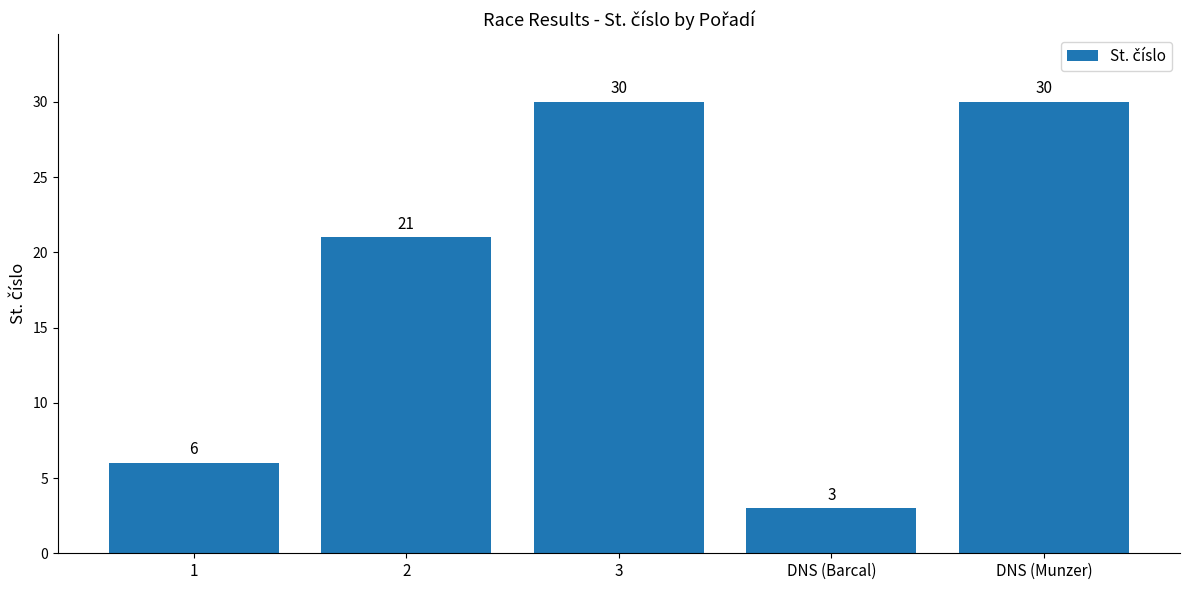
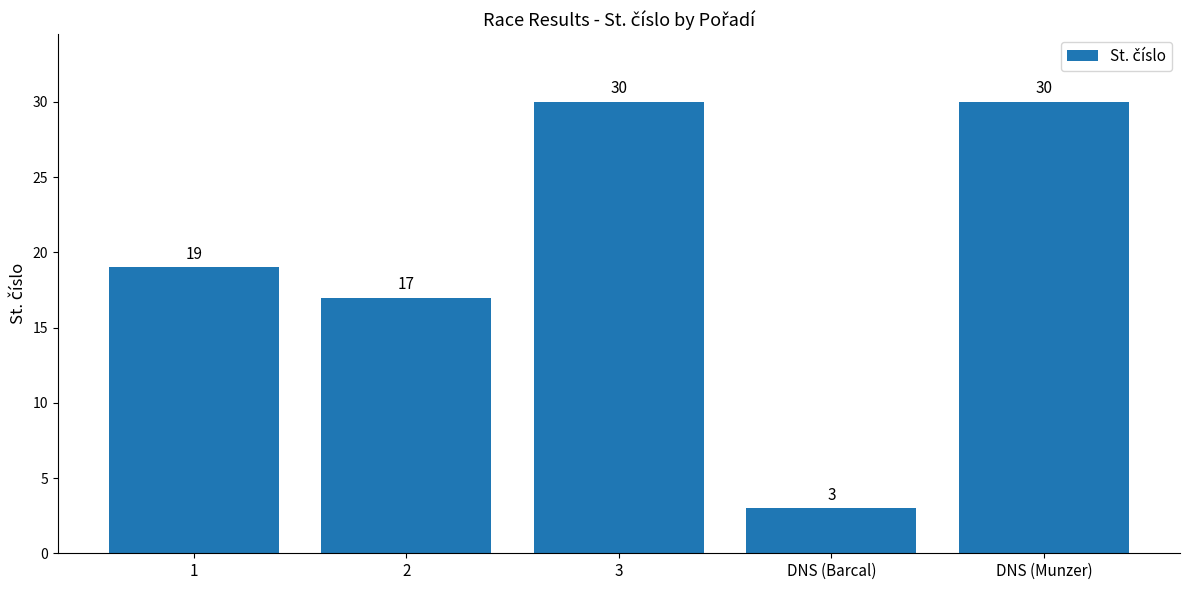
1: 6 -> 19
2: 21 -> 17
